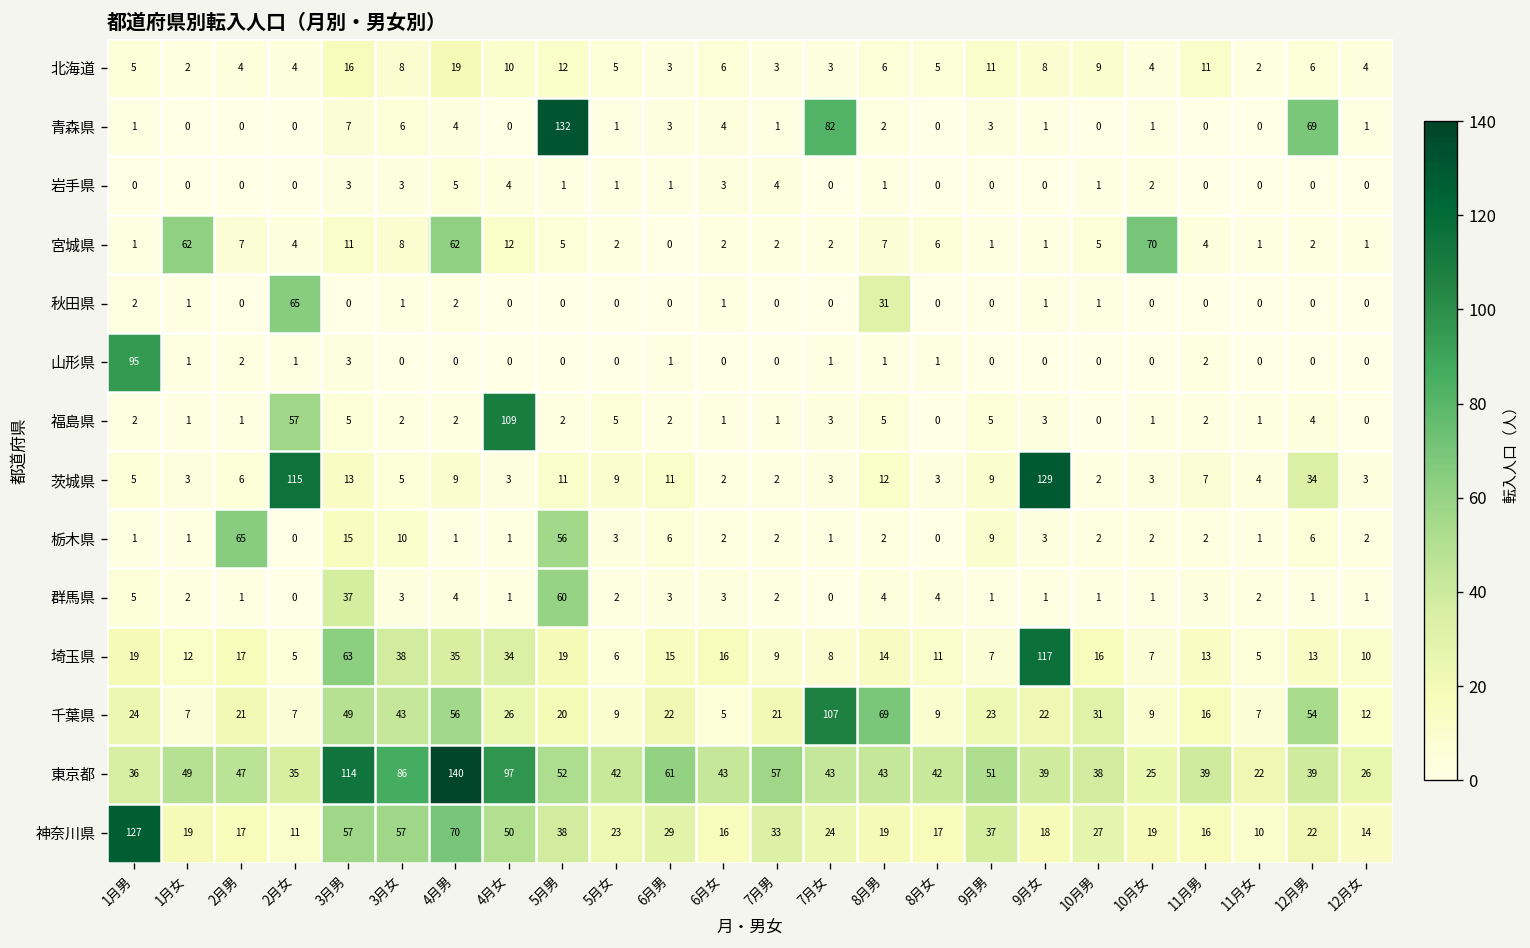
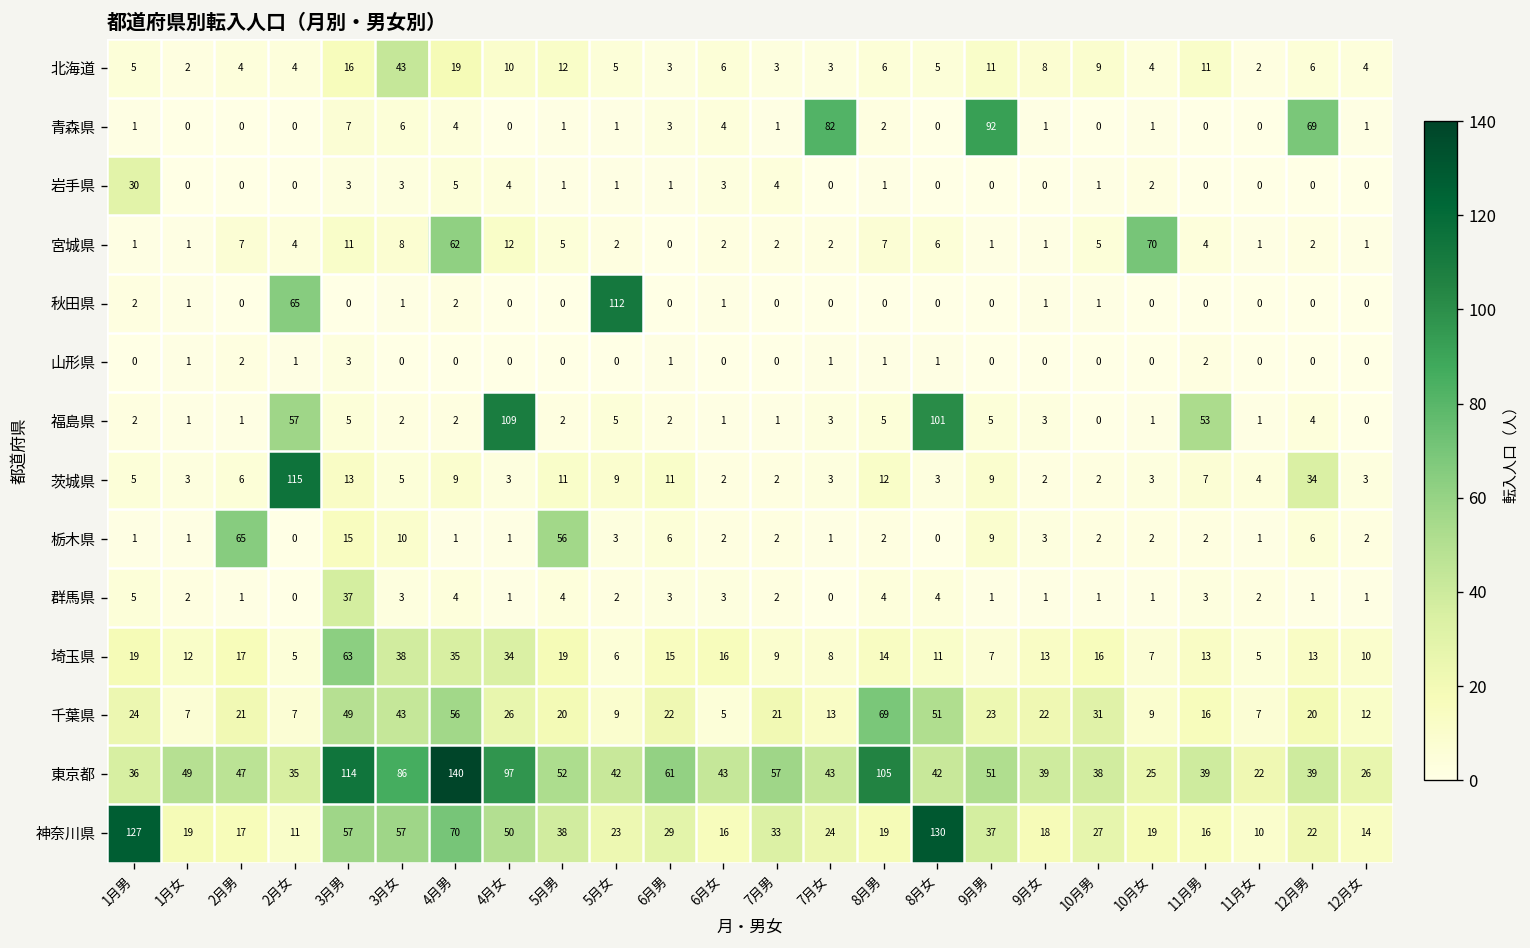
北海道, 3月女: 8 -> 43
青森県, 5月男: 132 -> 1
青森県, 9月男: 3 -> 92
岩手県, 1月男: 0 -> 30
宮城県, 1月女: 62 -> 1
秋田県, 5月女: 0 -> 112
秋田県, 8月男: 31 -> 0
山形県, 1月男: 95 -> 0
福島県, 8月女: 0 -> 101
福島県, 11月男: 2 -> 53
茨城県, 9月女: 129 -> 2
群馬県, 5月男: 60 -> 4
埼玉県, 9月女: 117 -> 13
千葉県, 7月女: 107 -> 13
千葉県, 8月女: 9 -> 51
千葉県, 12月男: 54 -> 20
東京都, 8月男: 43 -> 105
神奈川県, 8月女: 17 -> 130
